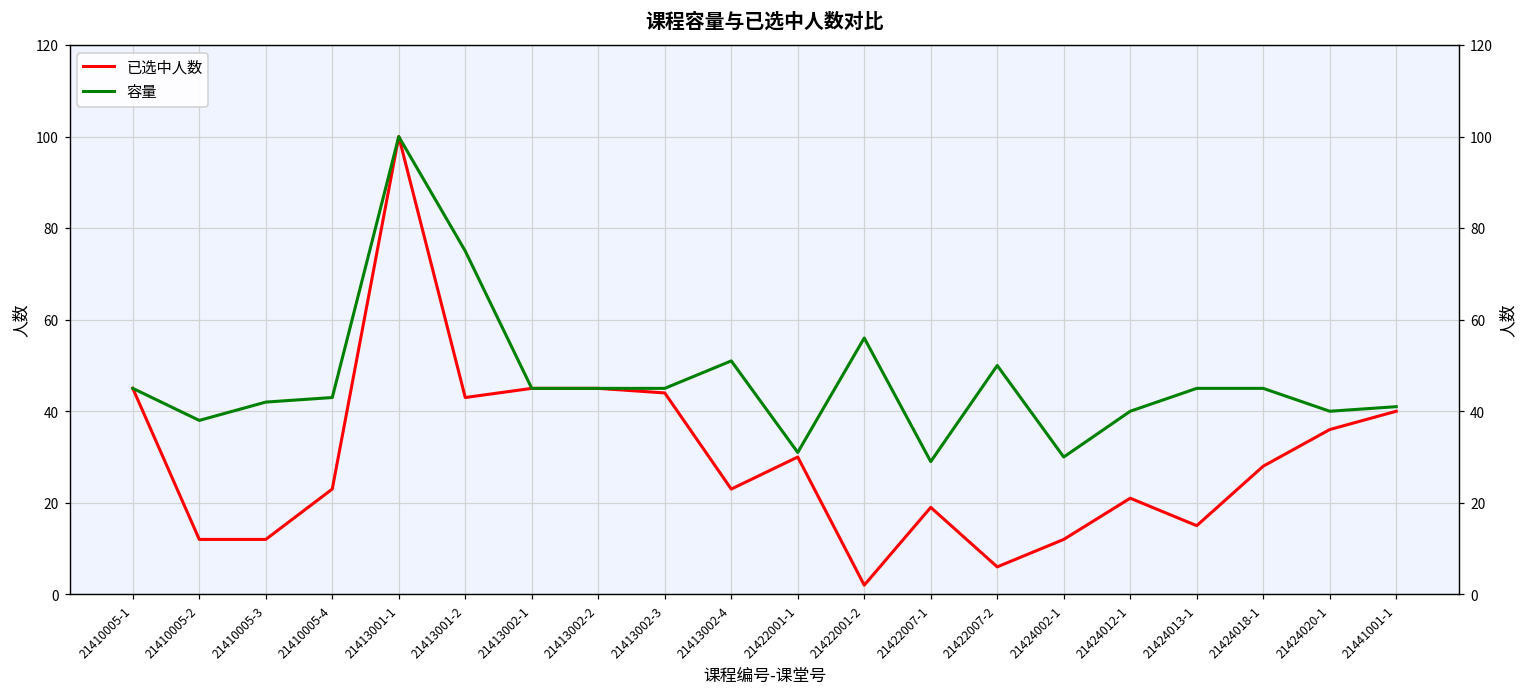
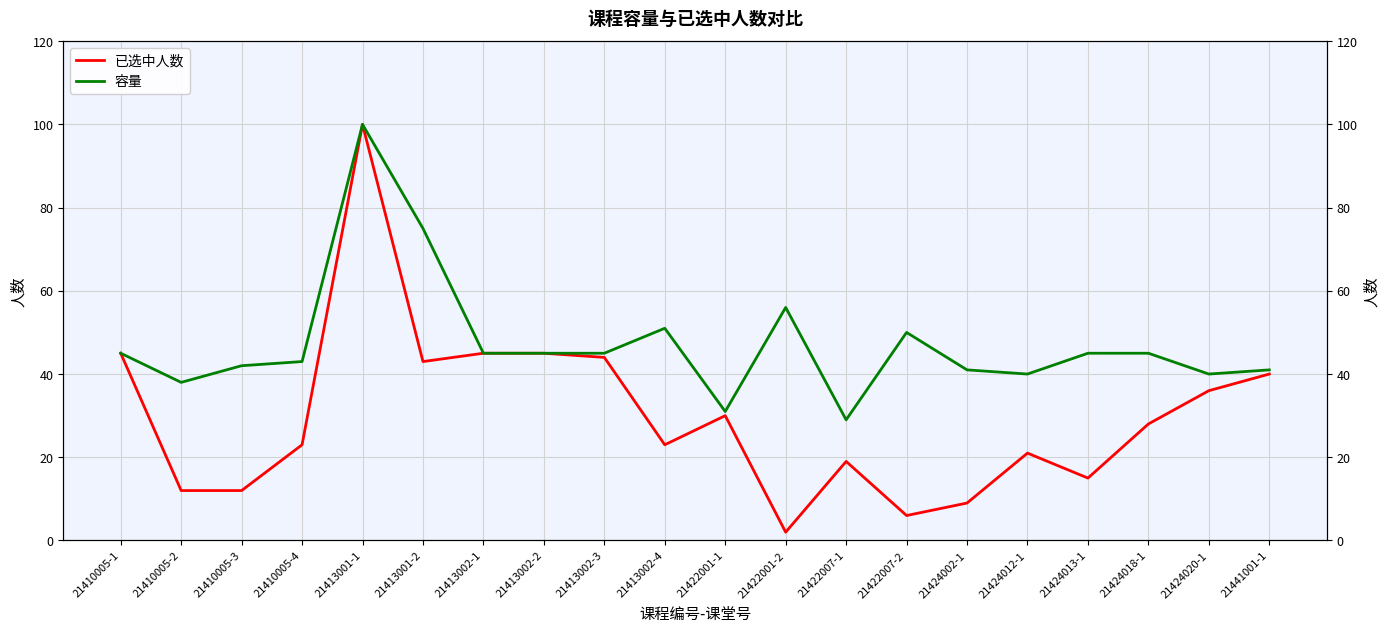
已选中人数, 21424002-1: 12 -> 9
容量, 21424002-1: 30 -> 41
